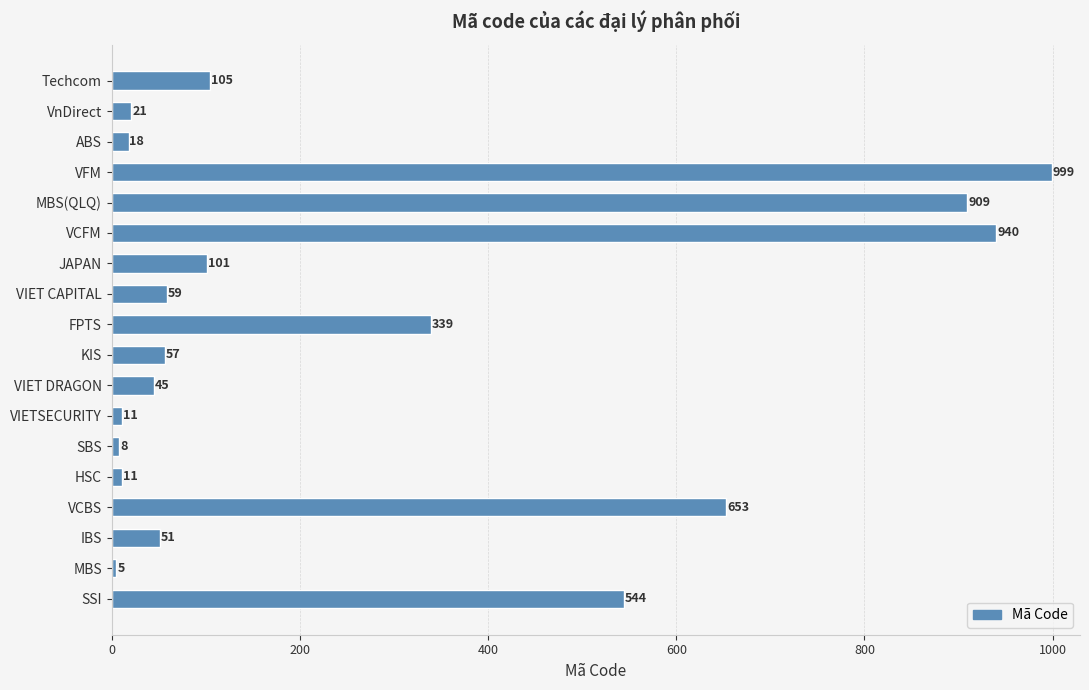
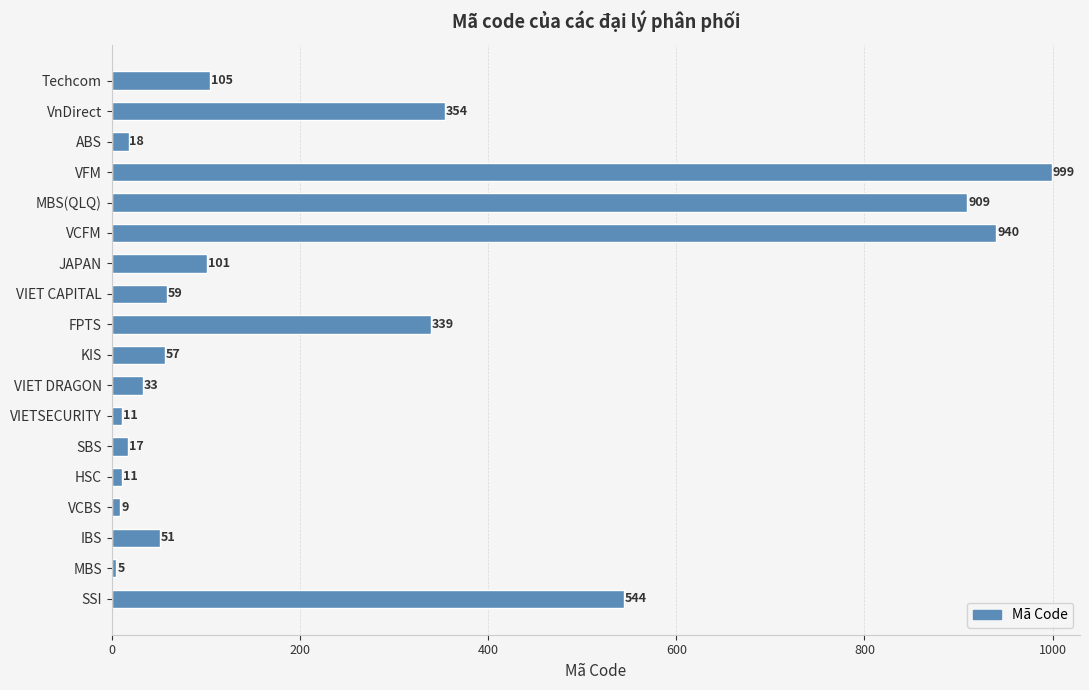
VnDirect: 21 -> 354
VIET DRAGON: 45 -> 33
SBS: 8 -> 17
VCBS: 653 -> 9
